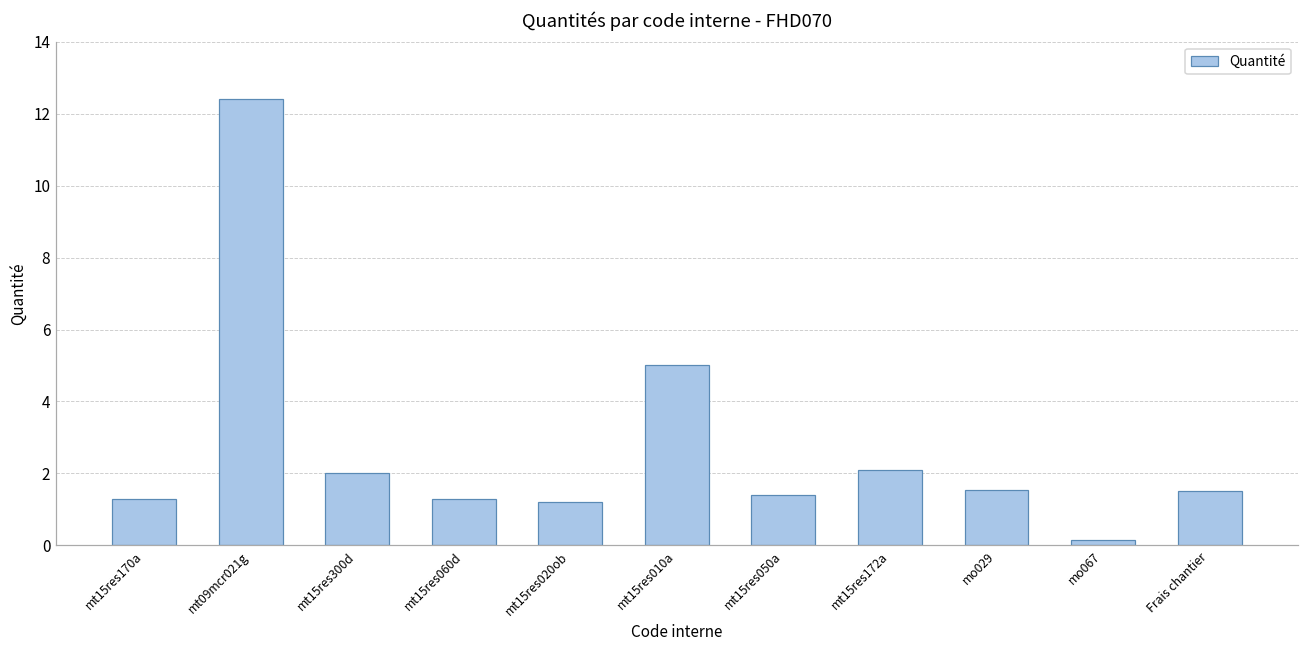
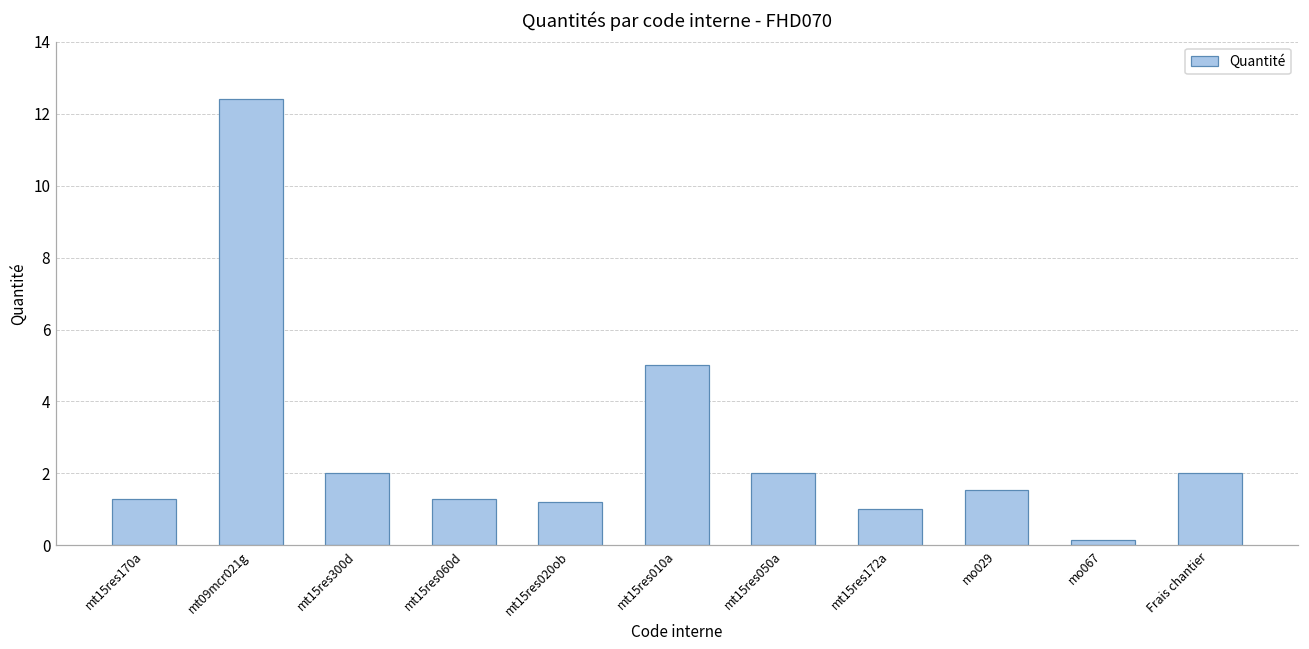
mt15res050a: 1.4 -> 2.0
mt15res172a: 2.1 -> 1.0
Frais chantier: 1.5 -> 2.0
